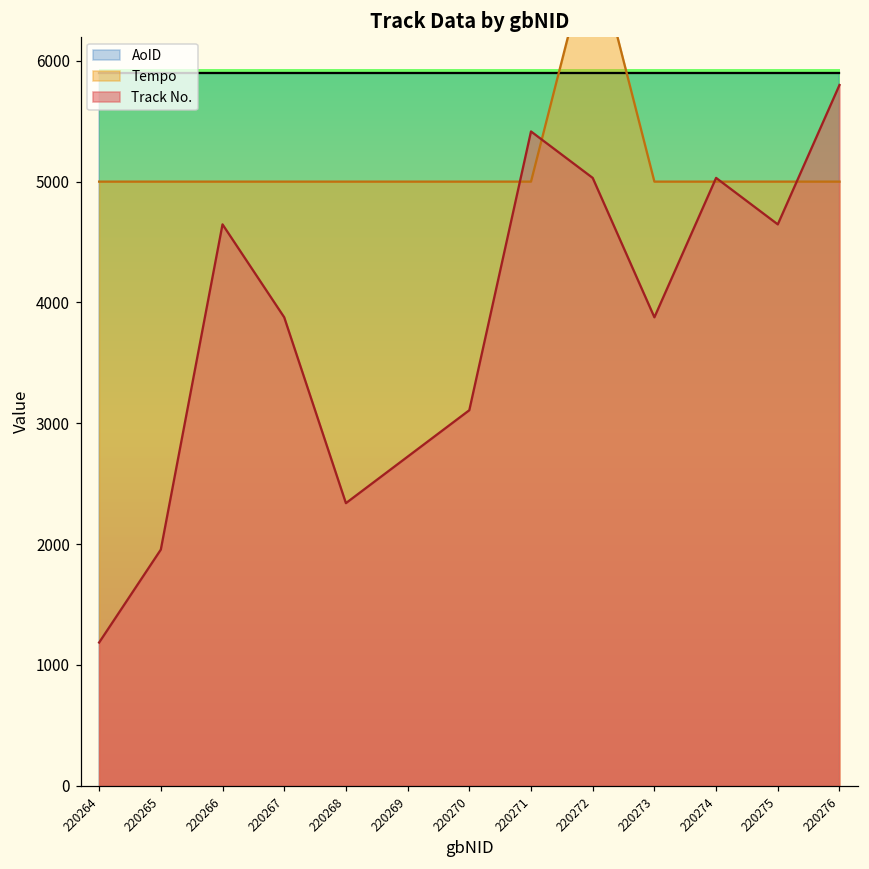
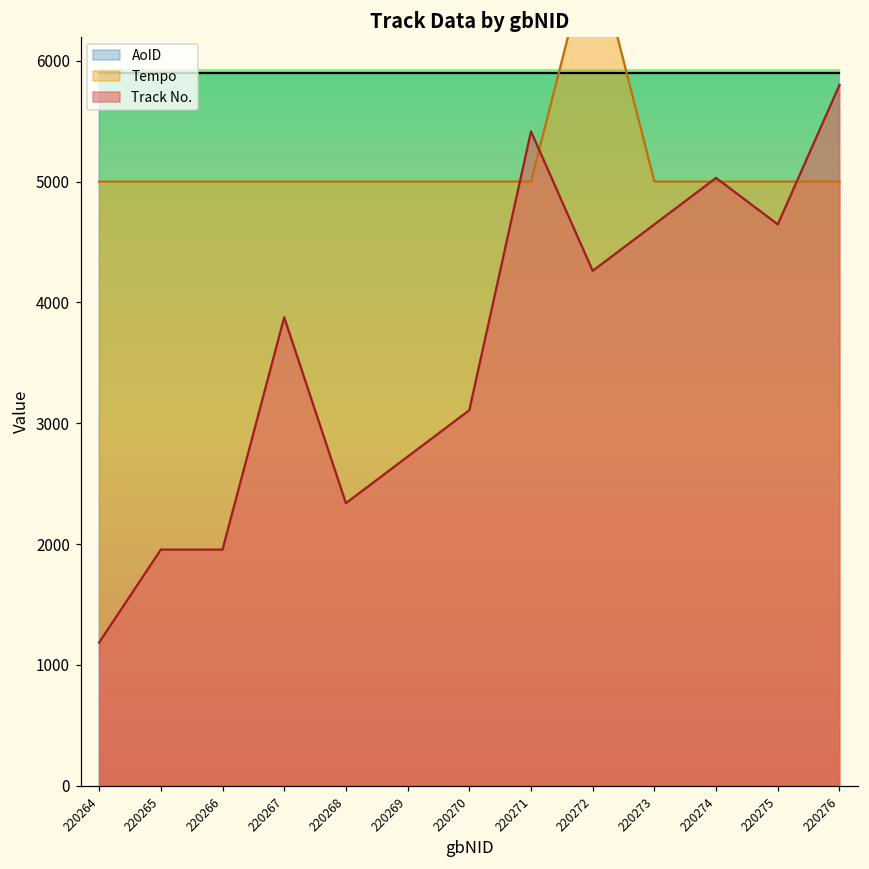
Track No., 220266: 4650 -> 1950
Track No., 220272: 5030 -> 4260
Track No., 220273: 3880 -> 4650
